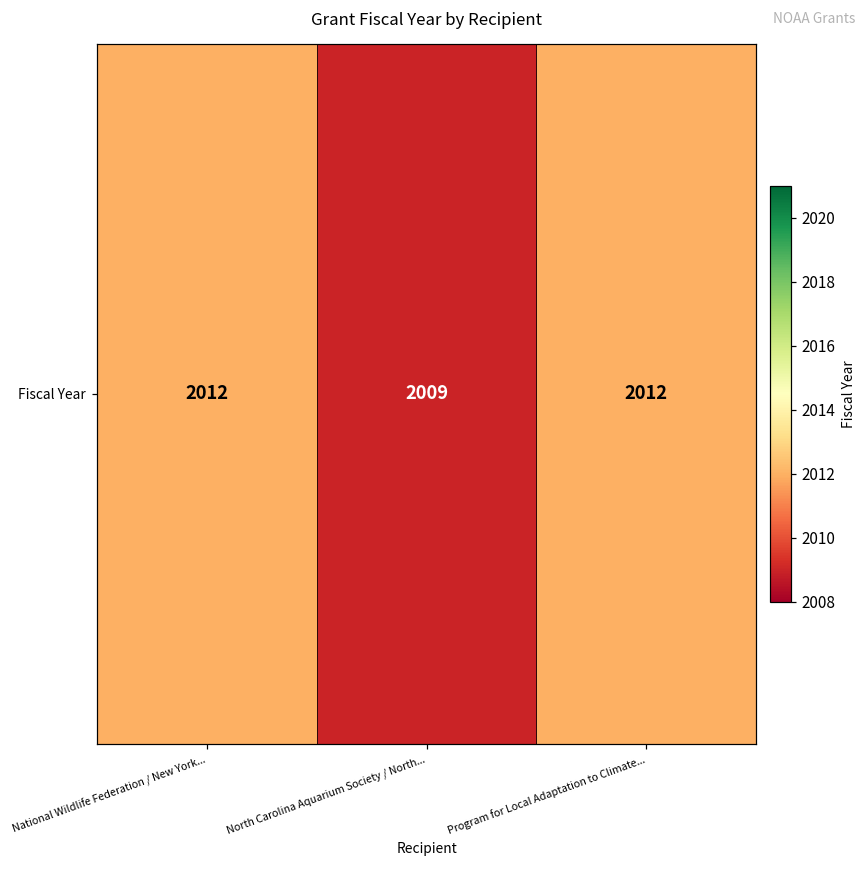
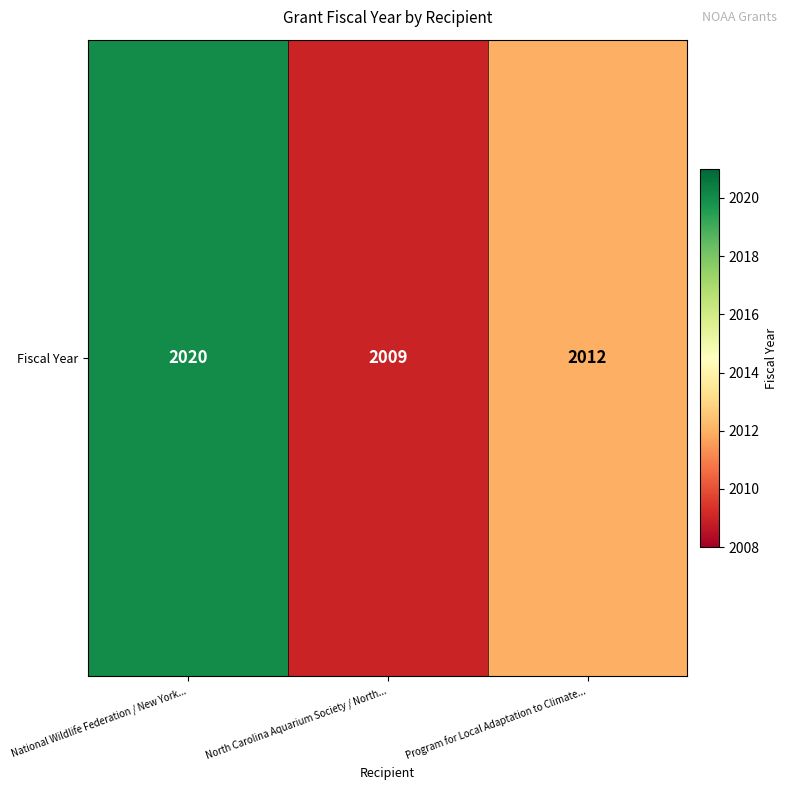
Fiscal Year, National Wildlife Federation / New York...: 2012 -> 2020
